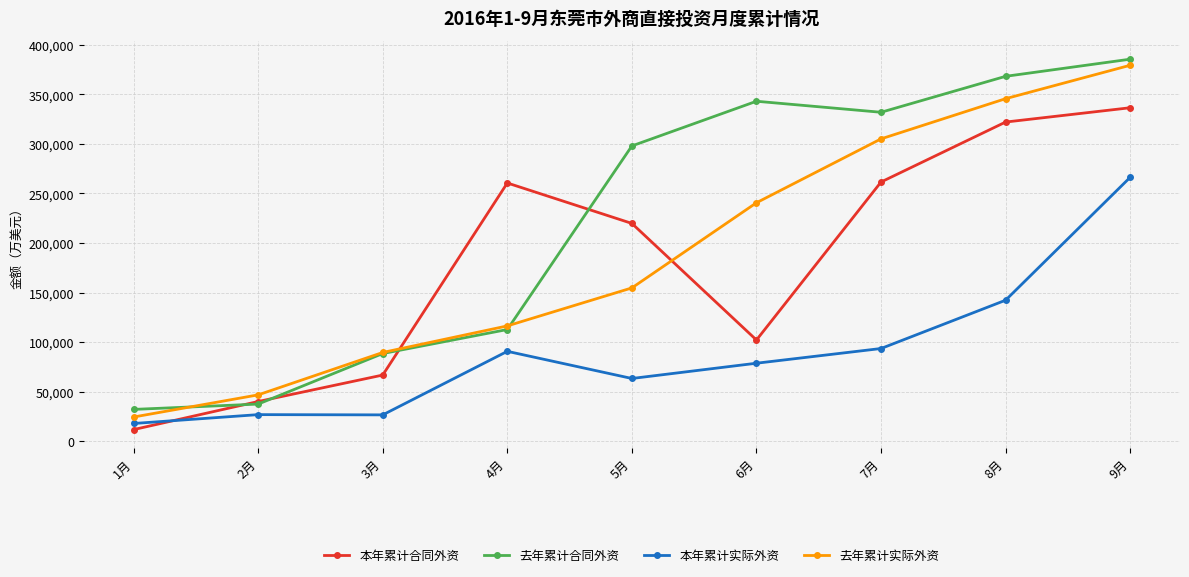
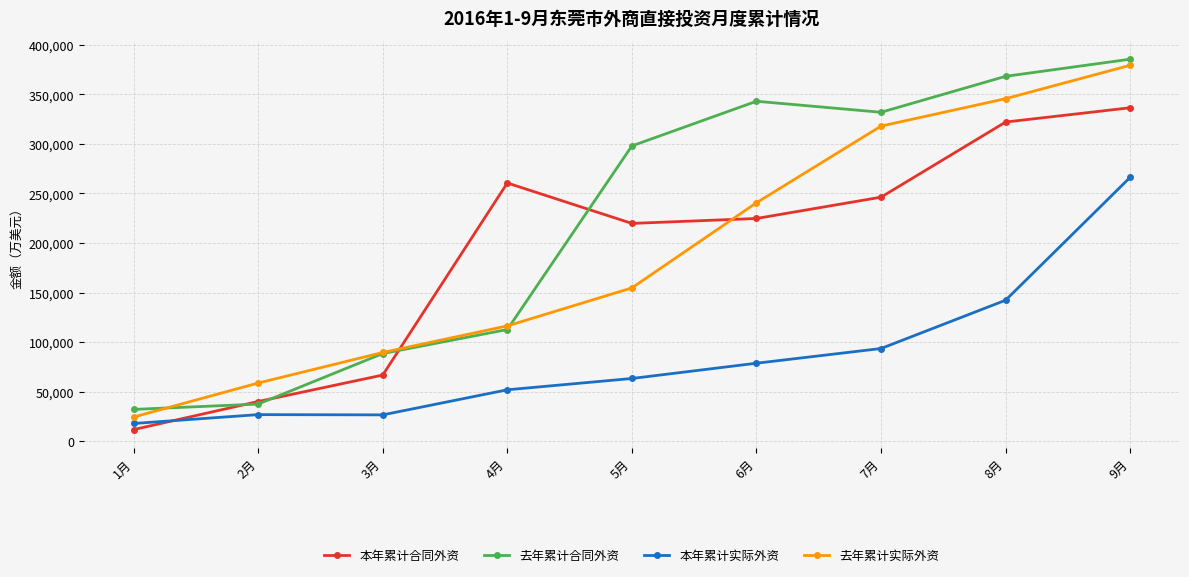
去年累计实际外资, 2月: 50,000 -> 60,000
本年累计实际外资, 4月: 90,000 -> 50,000
本年累计合同外资, 6月: 100,000 -> 220,000
本年累计合同外资, 7月: 260,000 -> 250,000
去年累计实际外资, 7月: 310,000 -> 320,000
